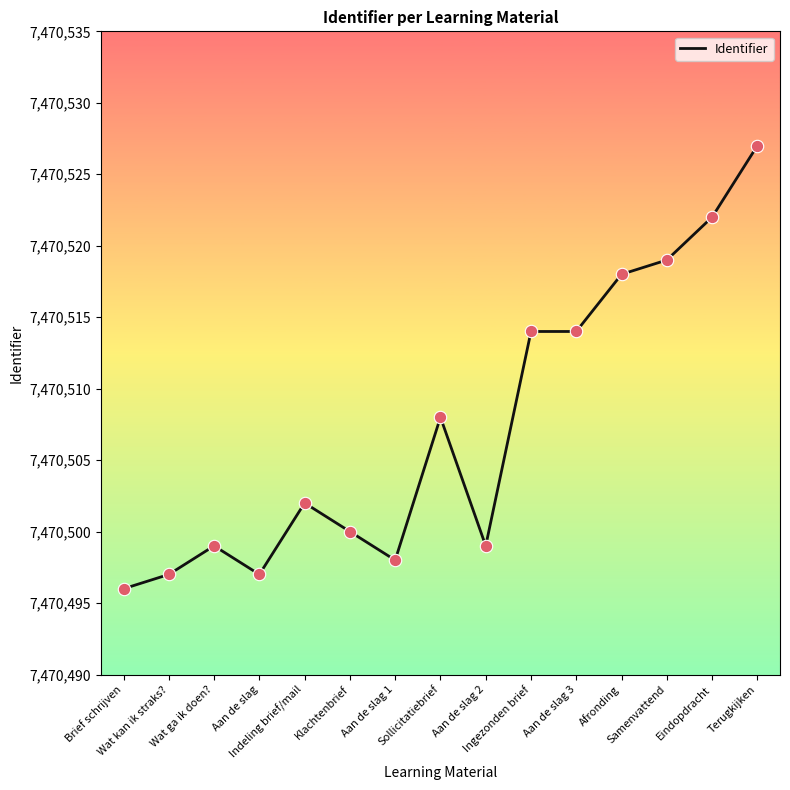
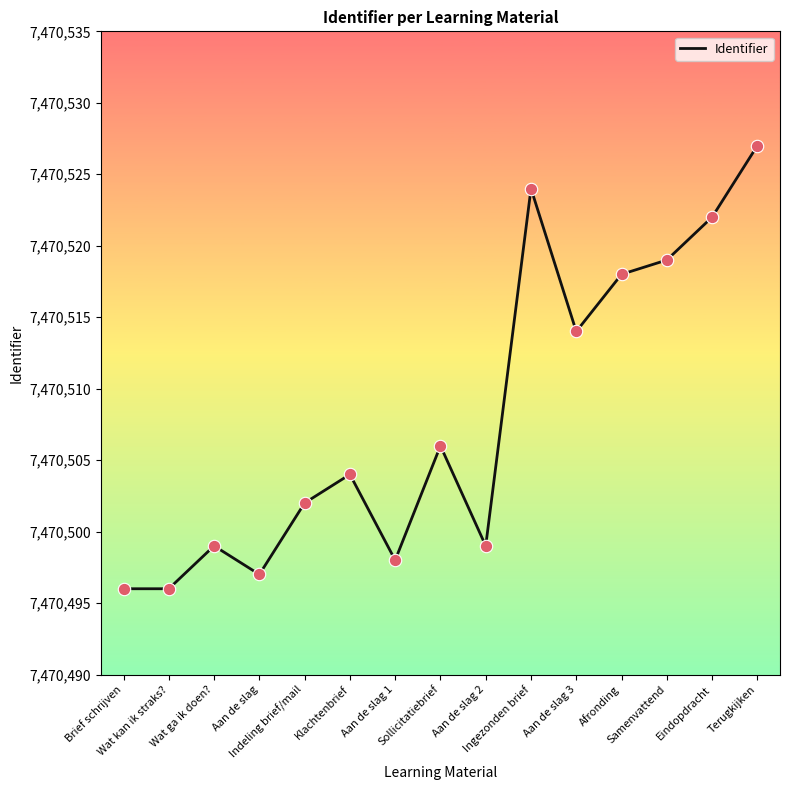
Wat kan ik straks?: 7,470,497 -> 7,470,496
Klachtenbrief: 7,470,500 -> 7,470,504
Sollicitatiebrief: 7,470,508 -> 7,470,506
Ingezonden brief: 7,470,514 -> 7,470,524
